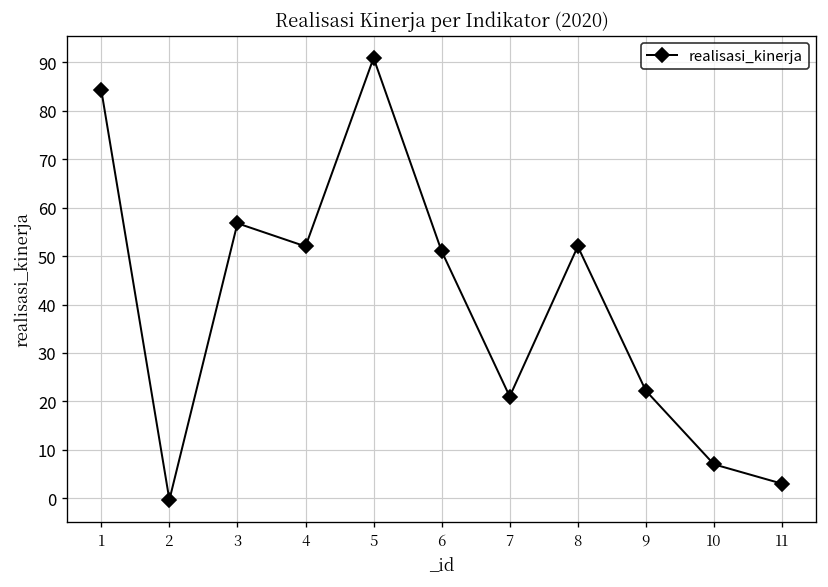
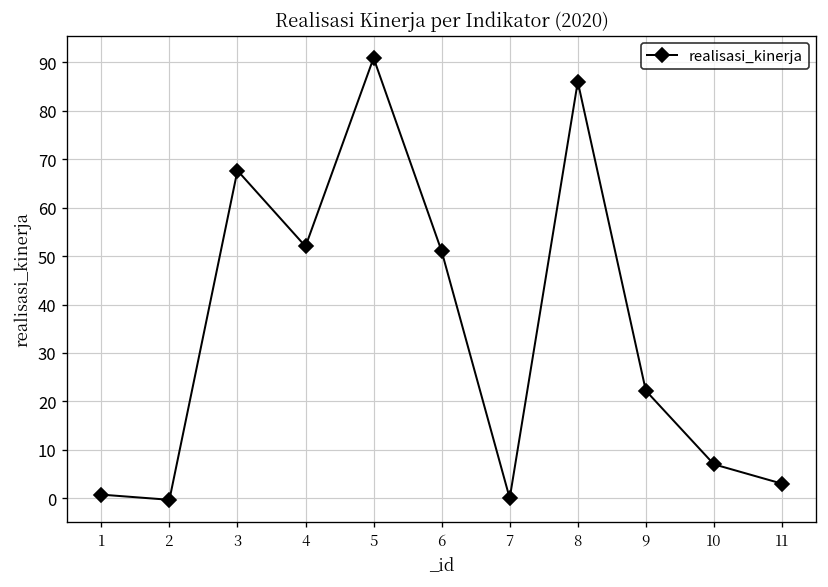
1: 84 -> 1
3: 57 -> 68
7: 21 -> 0
8: 52 -> 86
